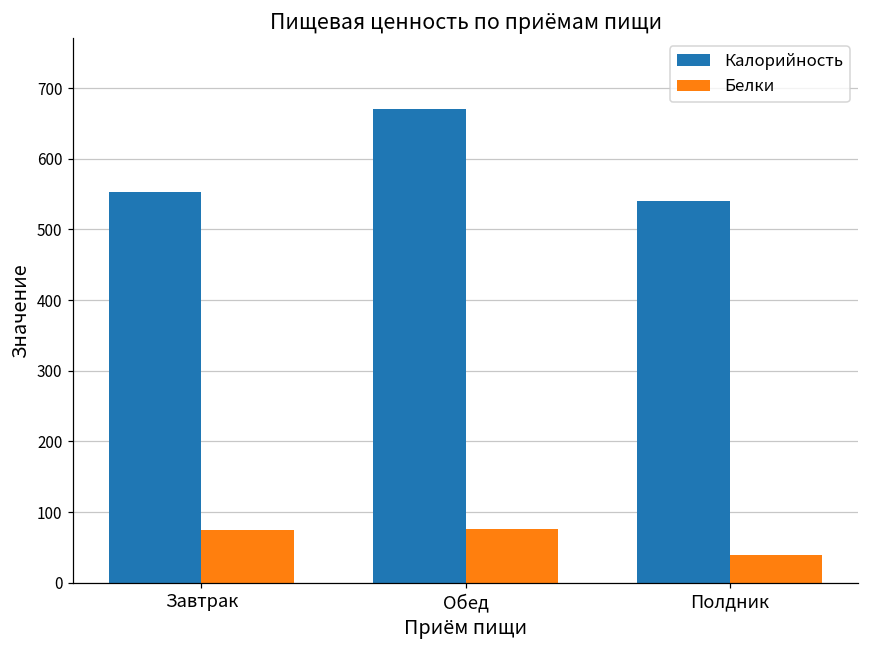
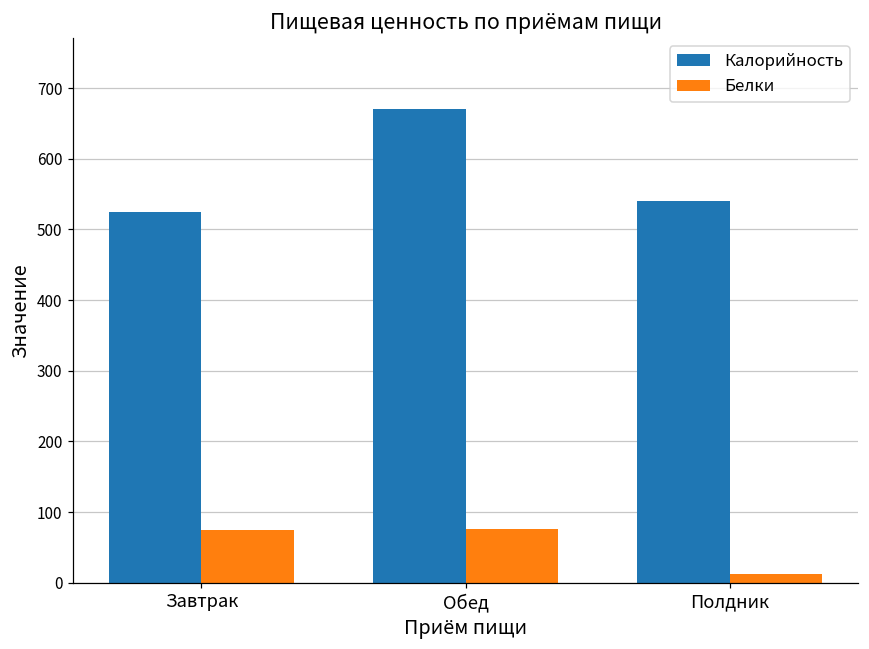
Калорийность, Завтрак: 550 -> 530
Белки, Полдник: 40 -> 10
